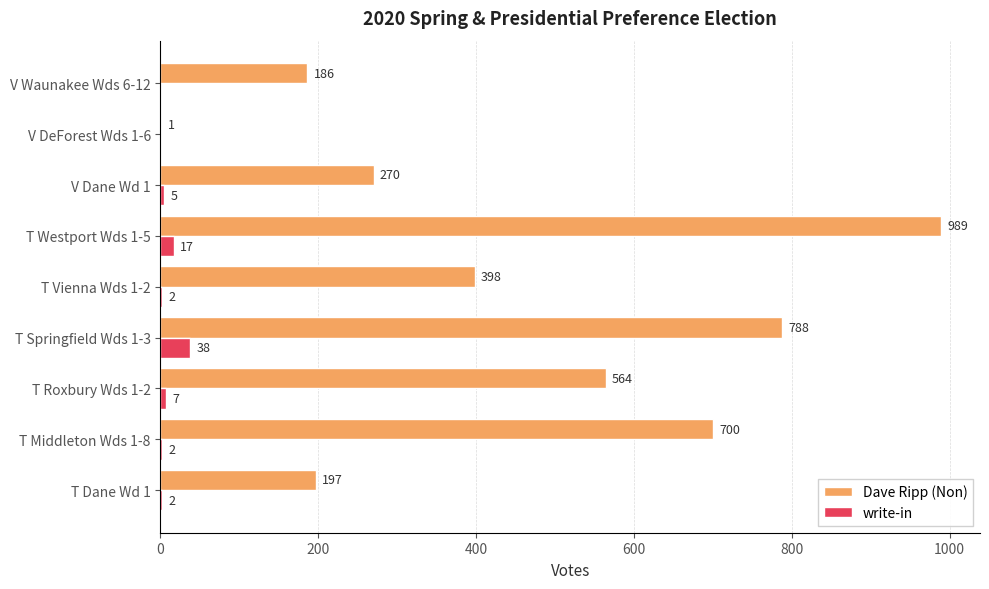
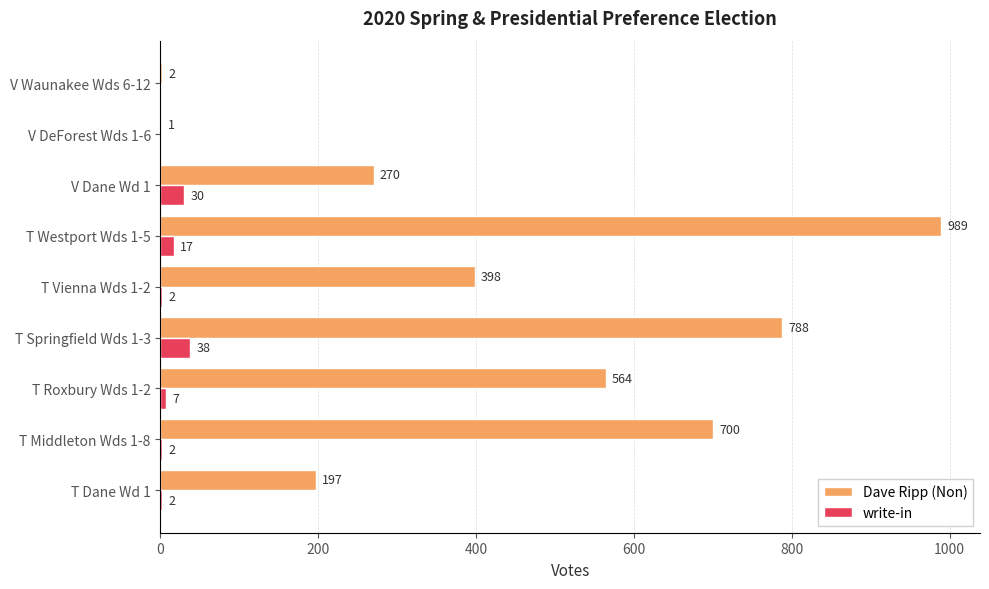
Dave Ripp (Non), V Waunakee Wds 6-12: 186 -> 2
write-in, V Dane Wd 1: 5 -> 30
